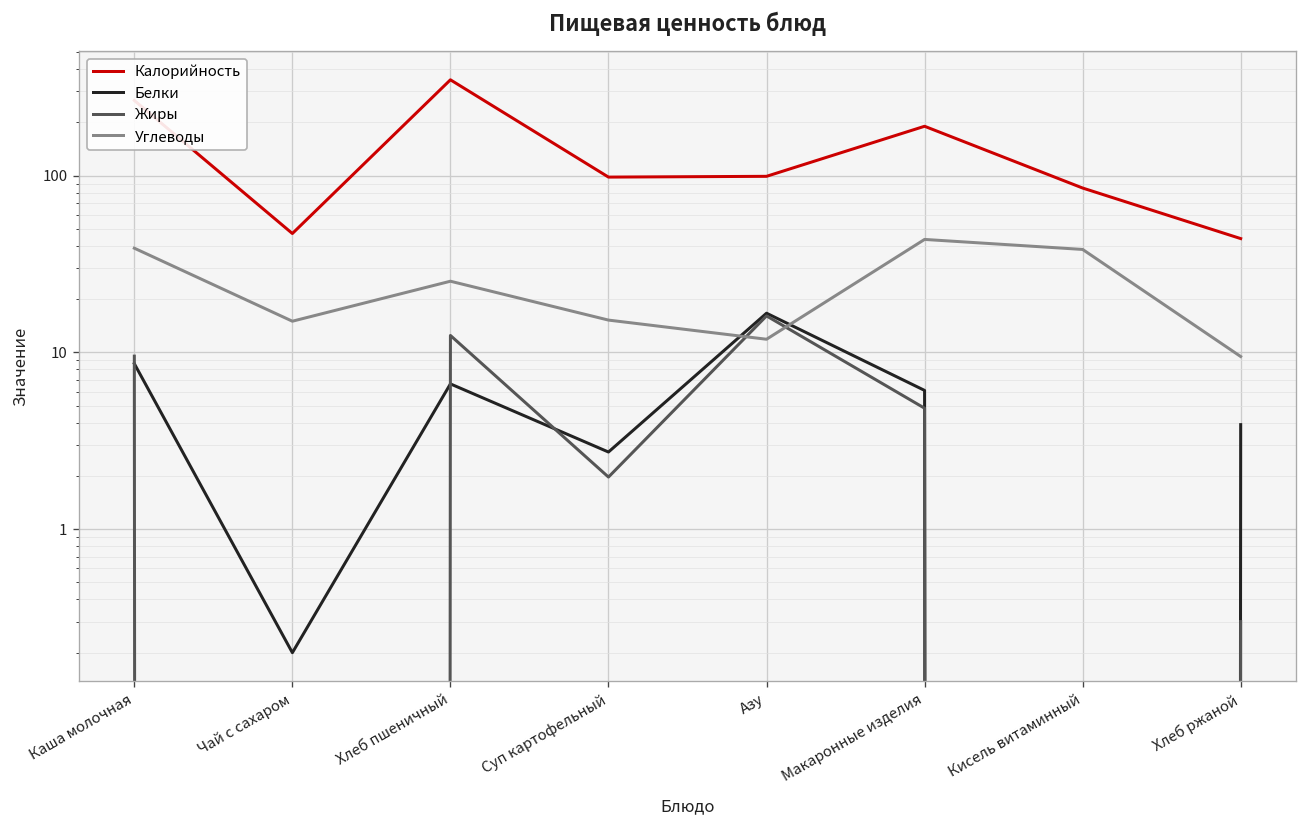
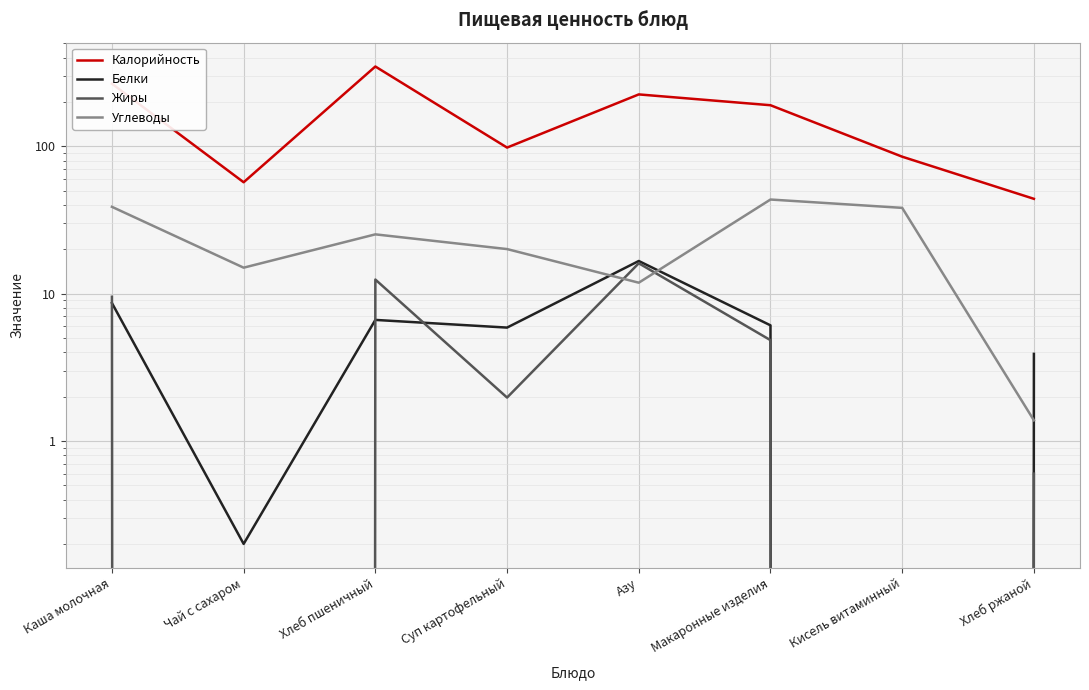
Калорийность, Чай с сахаром: 47 -> 57
Белки, Суп картофельный: 2.7 -> 5.9
Углеводы, Суп картофельный: 15 -> 20
Калорийность, Азу: 100 -> 230
Жиры, Хлеб ржаной: 0.3 -> 0.6
Углеводы, Хлеб ржаной: 9 -> 1.4
